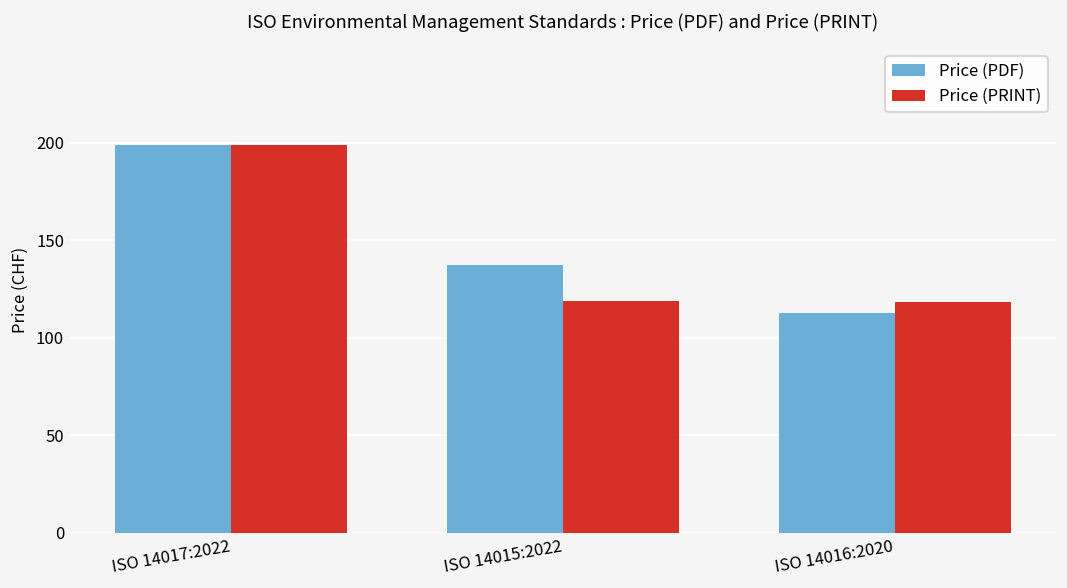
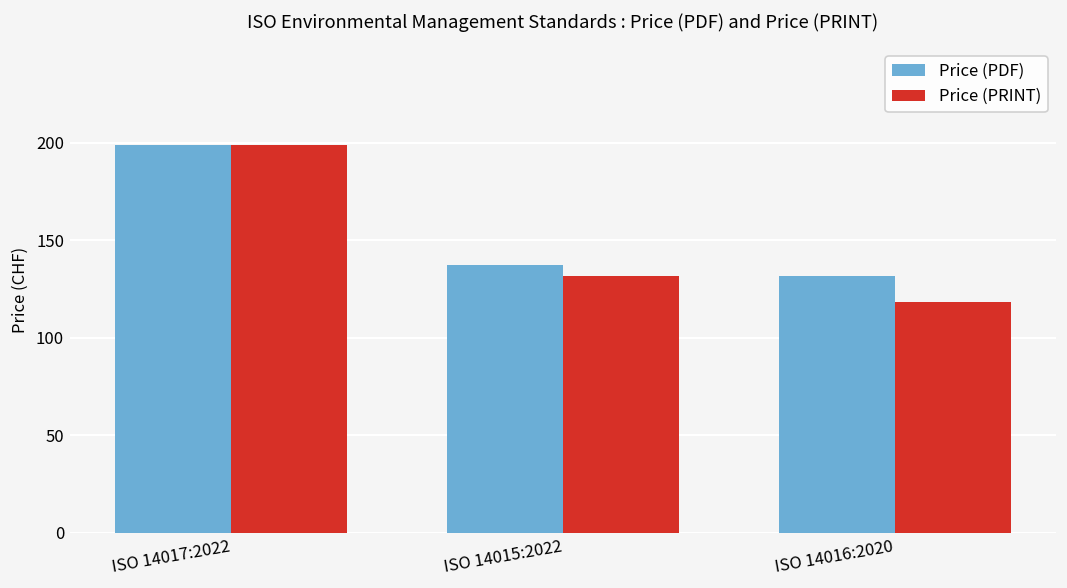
Price (PRINT), ISO 14015:2022: 119 -> 132
Price (PDF), ISO 14016:2020: 113 -> 132
